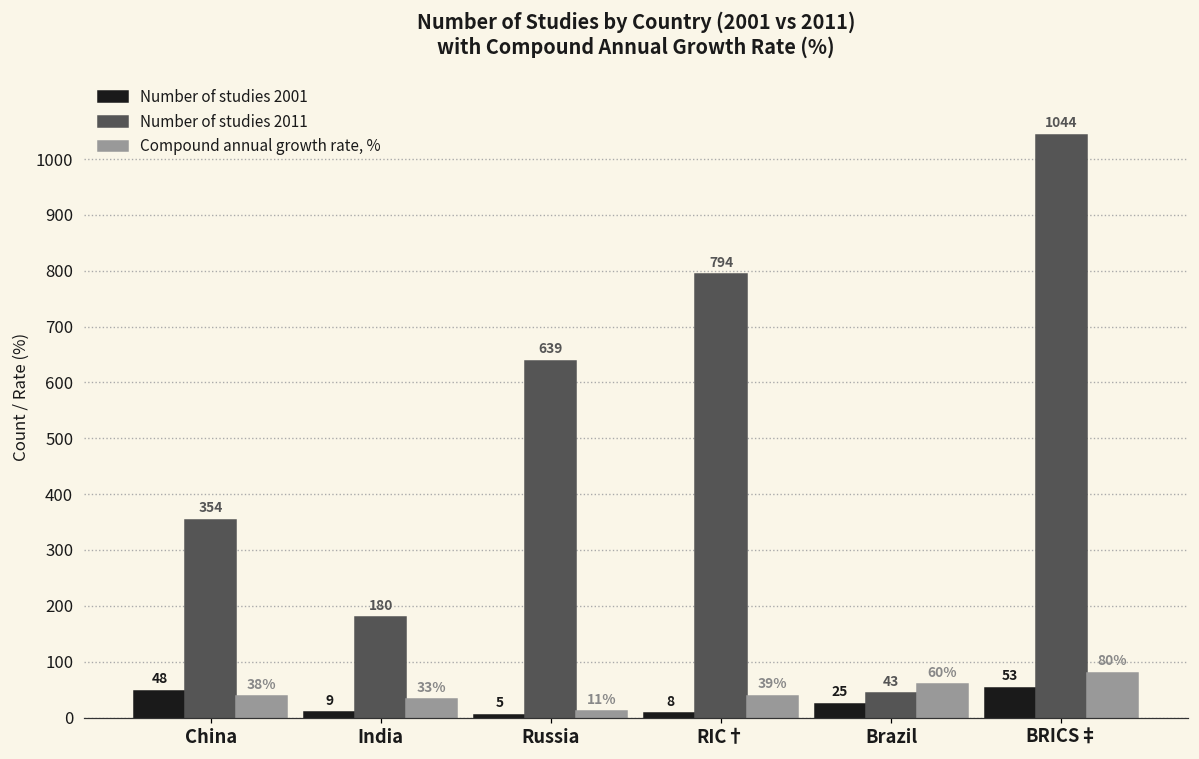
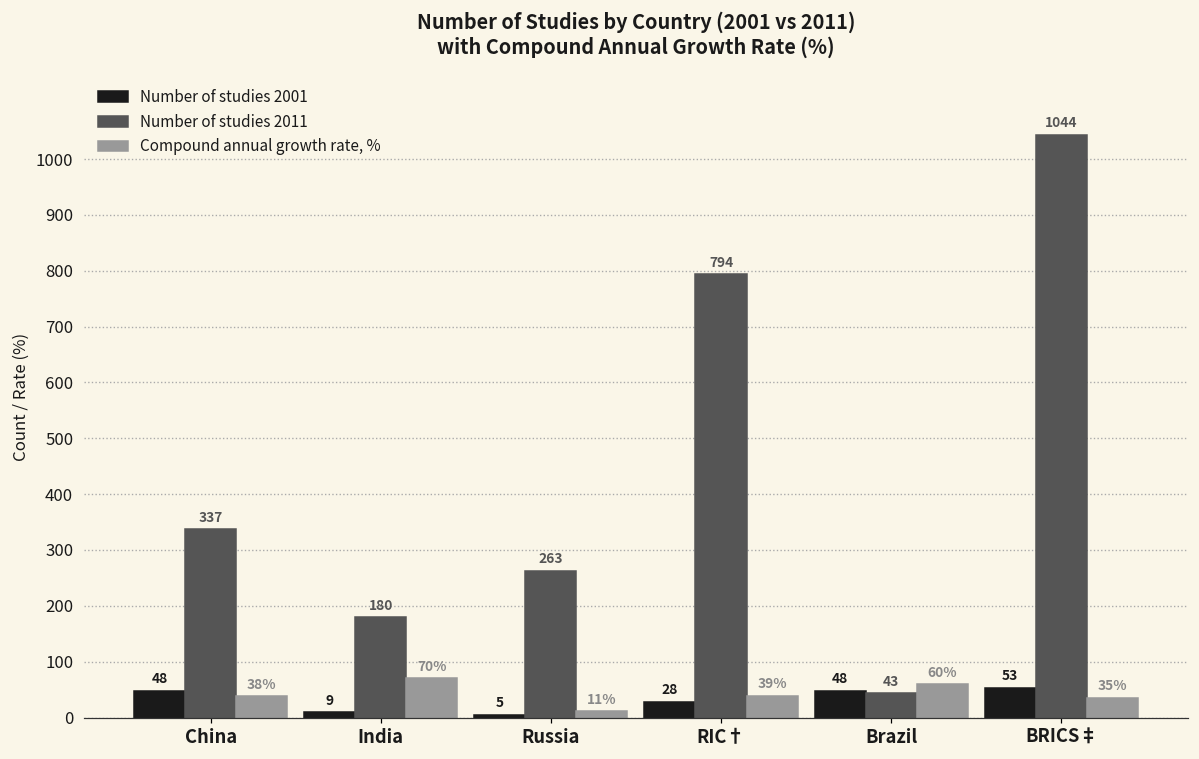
Number of studies 2011, China: 354 -> 337
Compound annual growth rate, %, India: 33% -> 70%
Number of studies 2011, Russia: 639 -> 263
Number of studies 2001, RIC†: 8 -> 28
Number of studies 2001, Brazil: 25 -> 48
Compound annual growth rate, %, BRICS‡: 80% -> 35%
